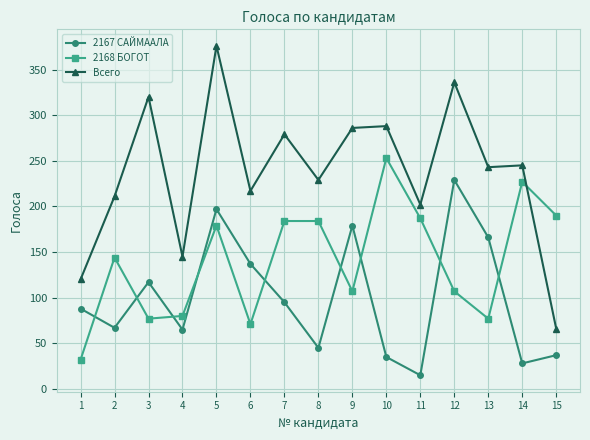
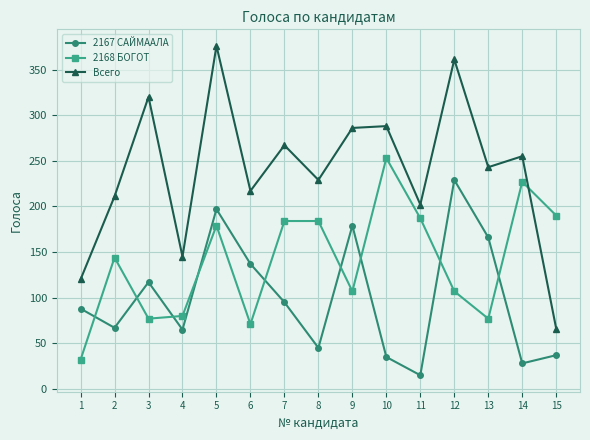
Всего, 7: 280 -> 270
Всего, 12: 340 -> 360
Всего, 14: 250 -> 260
